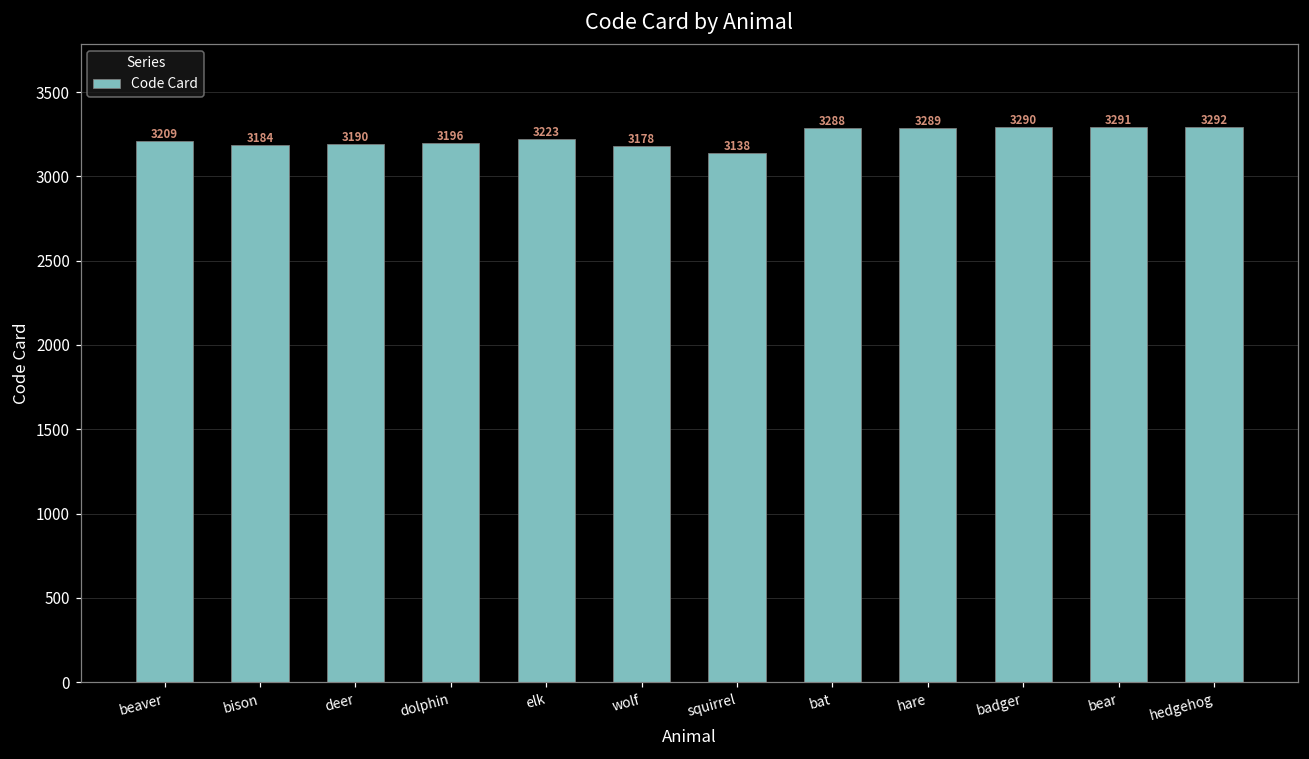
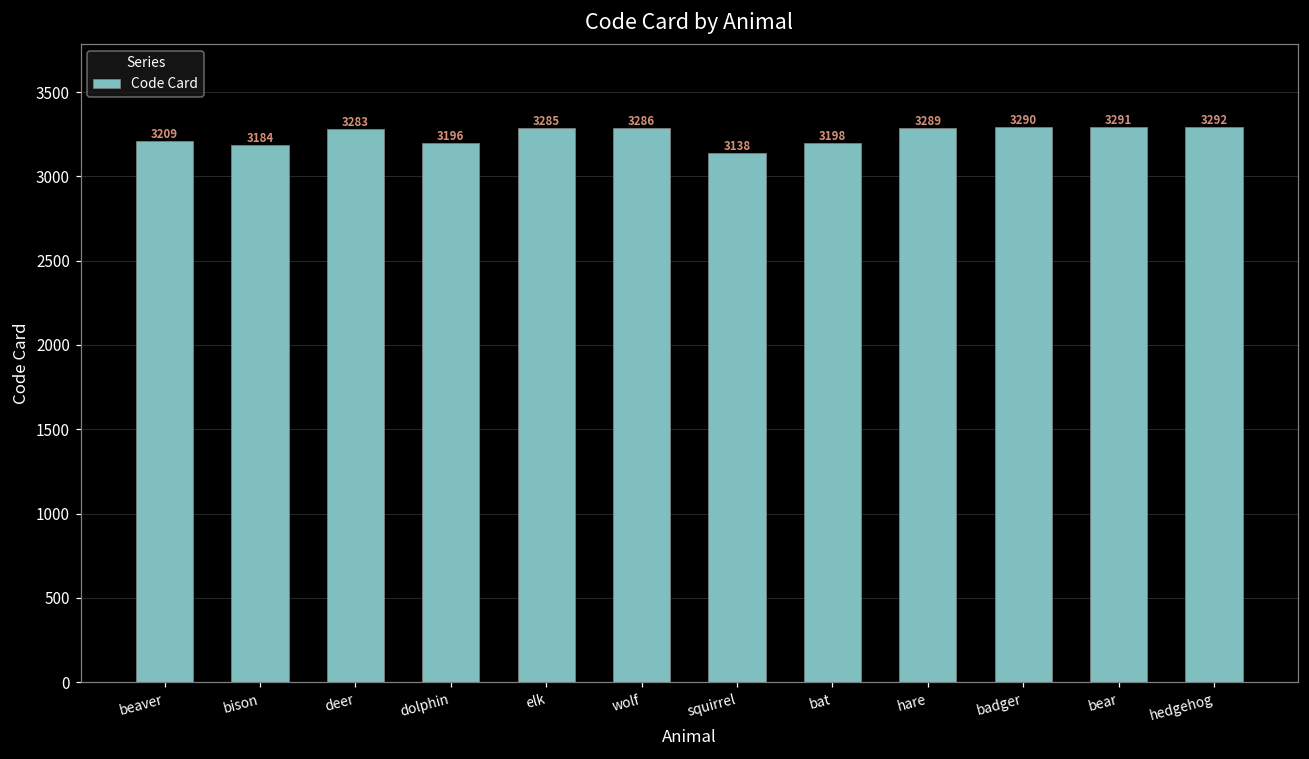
deer: 3190 -> 3283
elk: 3223 -> 3285
wolf: 3178 -> 3286
bat: 3288 -> 3198
